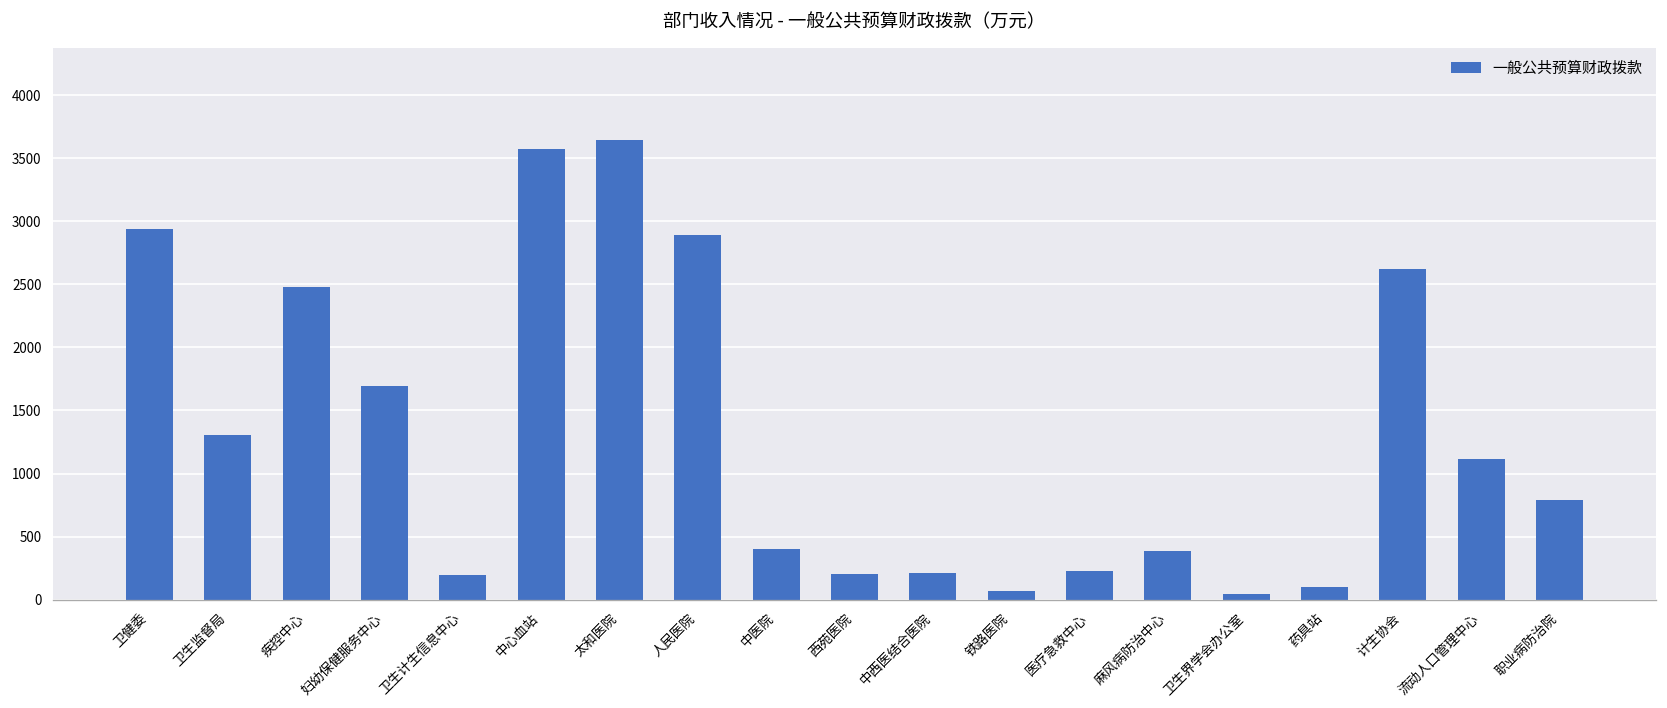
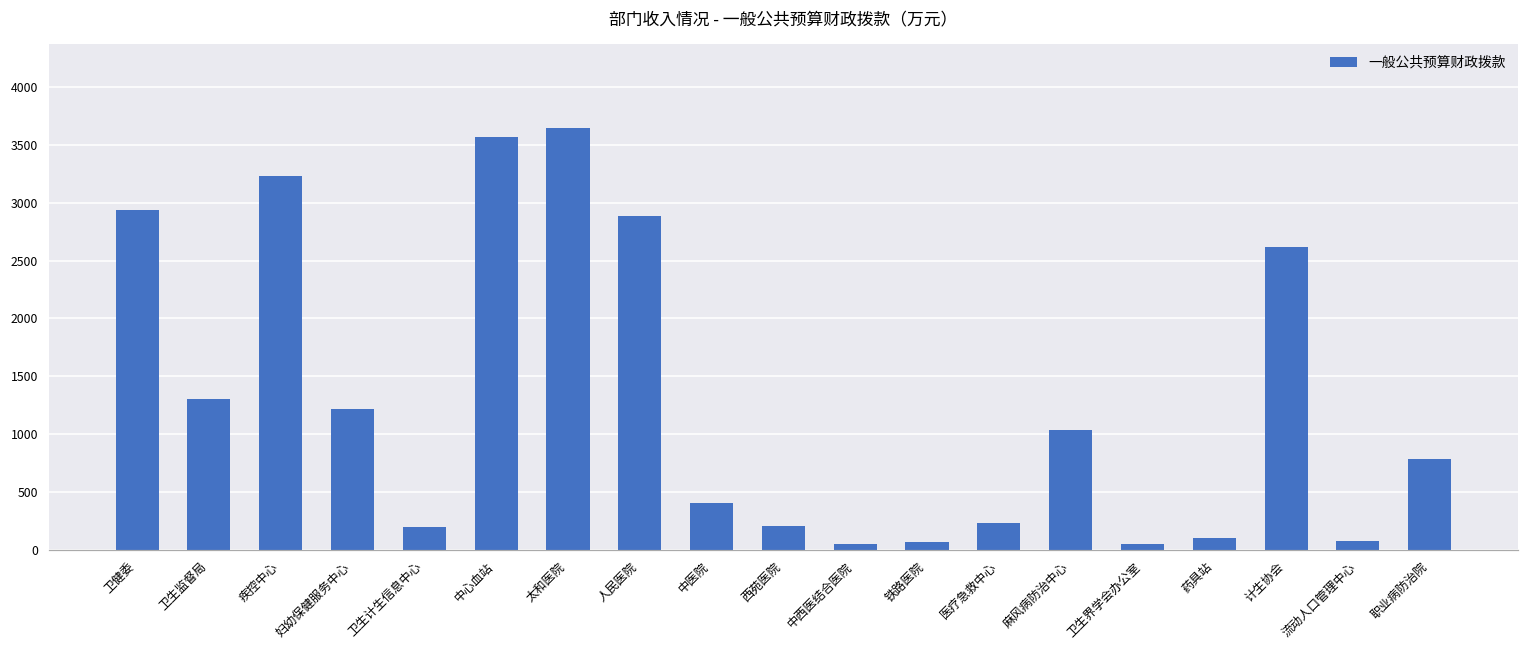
疾控中心: 2480 -> 3230
妇幼保健服务中心: 1690 -> 1210
中西医结合医院: 210 -> 50
麻风病防治中心: 390 -> 1040
流动人口管理中心: 1110 -> 70
